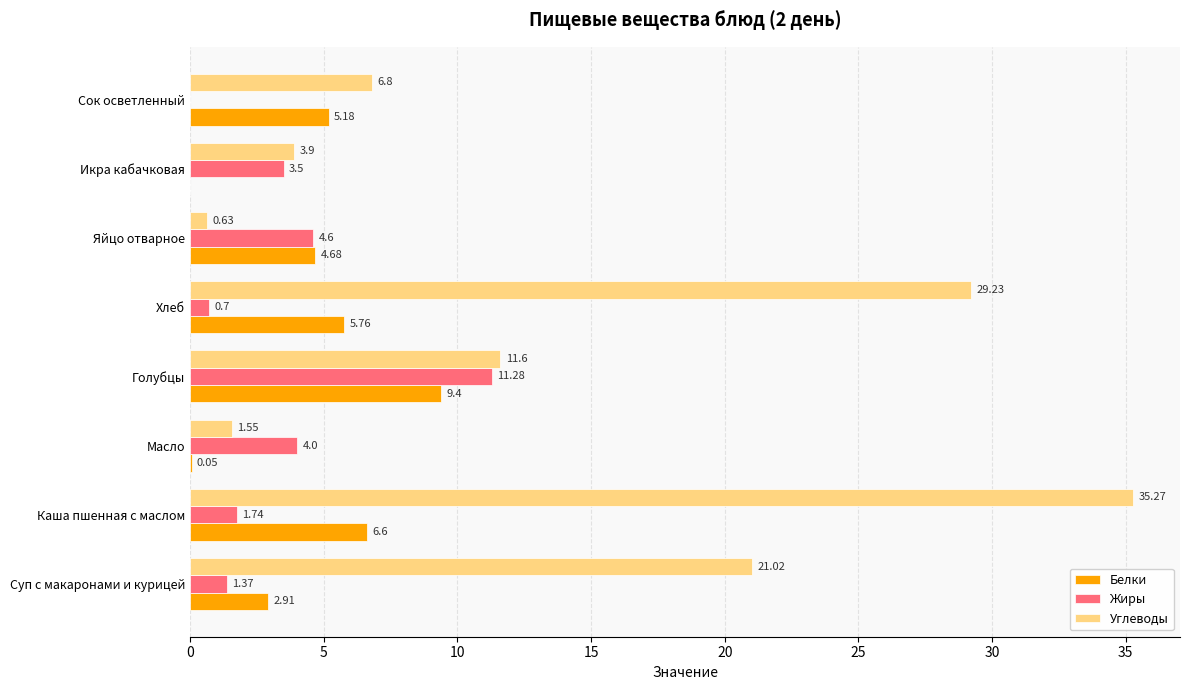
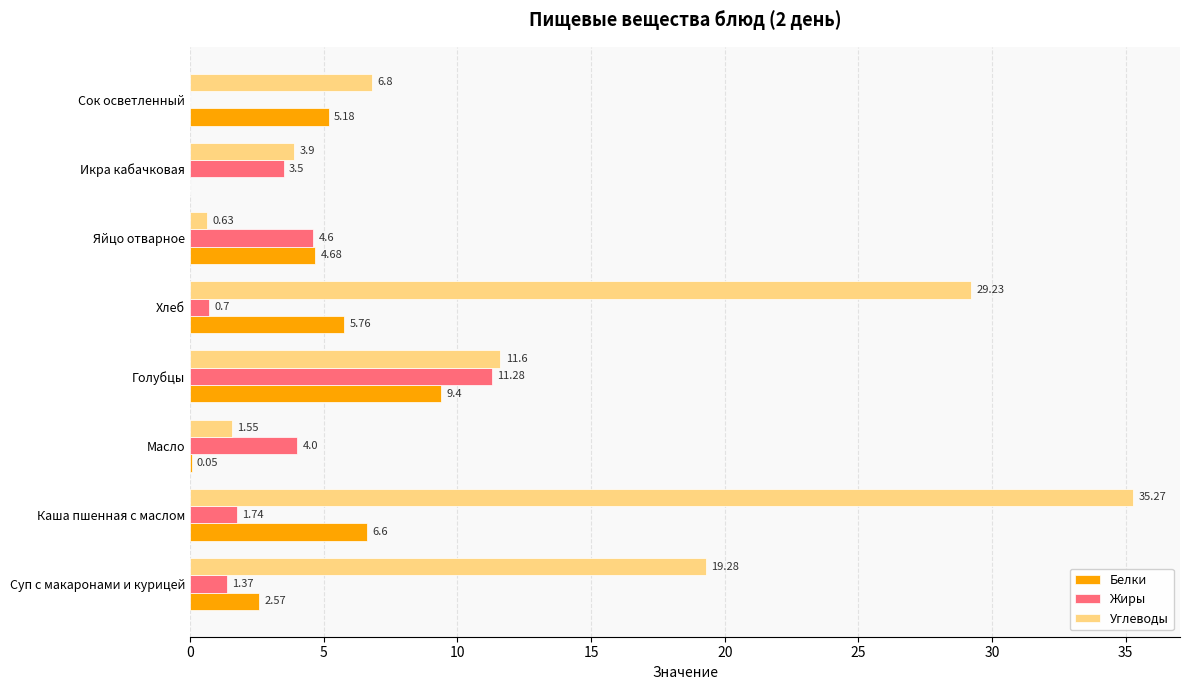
Углеводы, Суп с макаронами и курицей: 21.02 -> 19.28
Белки, Суп с макаронами и курицей: 2.91 -> 2.57
